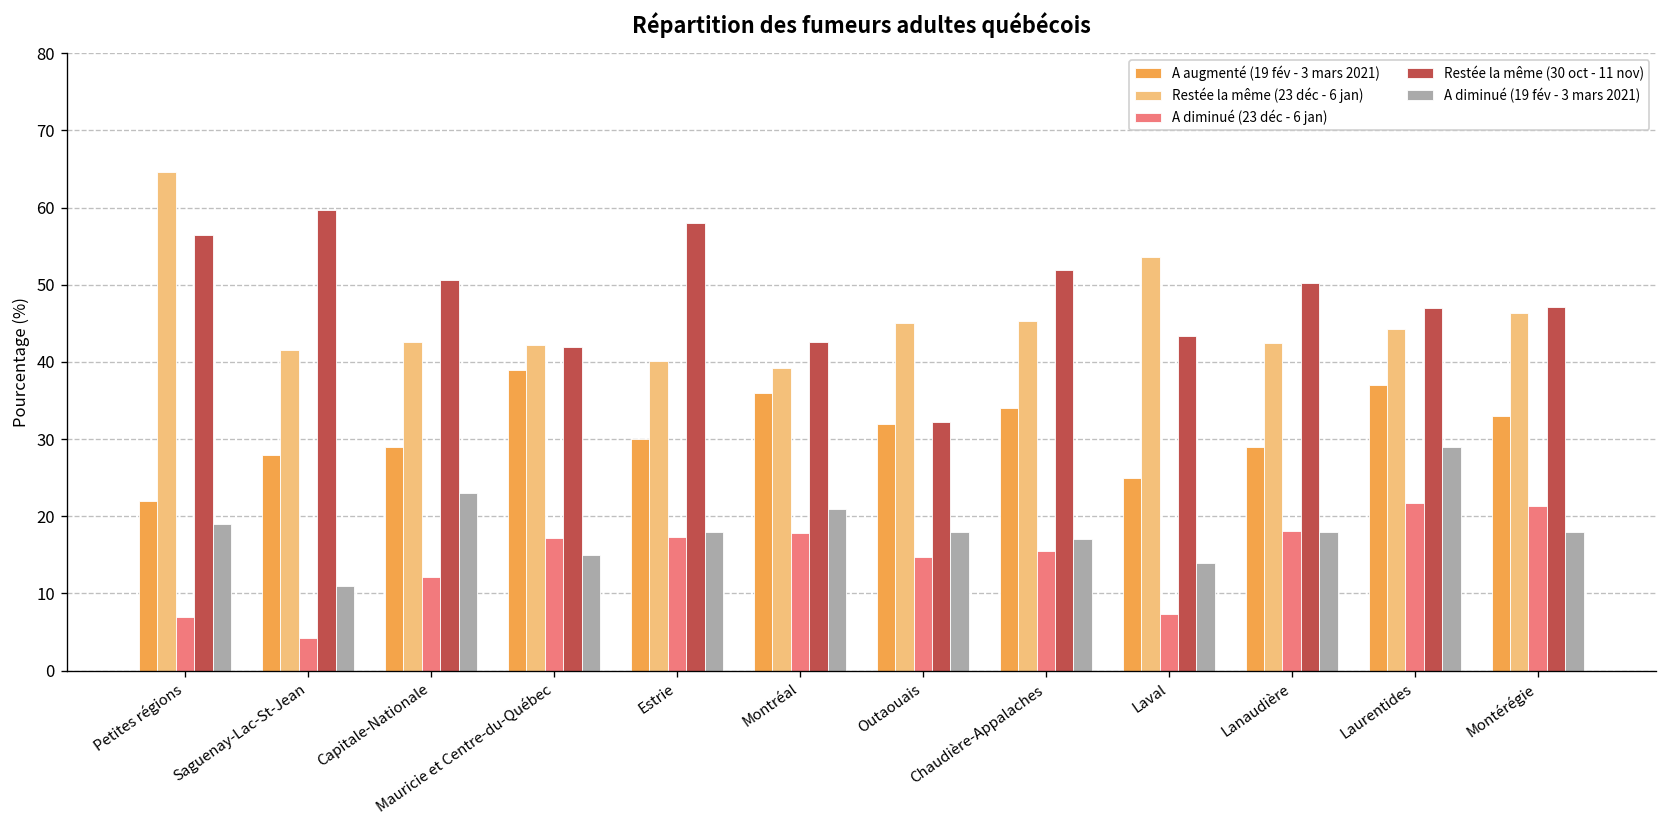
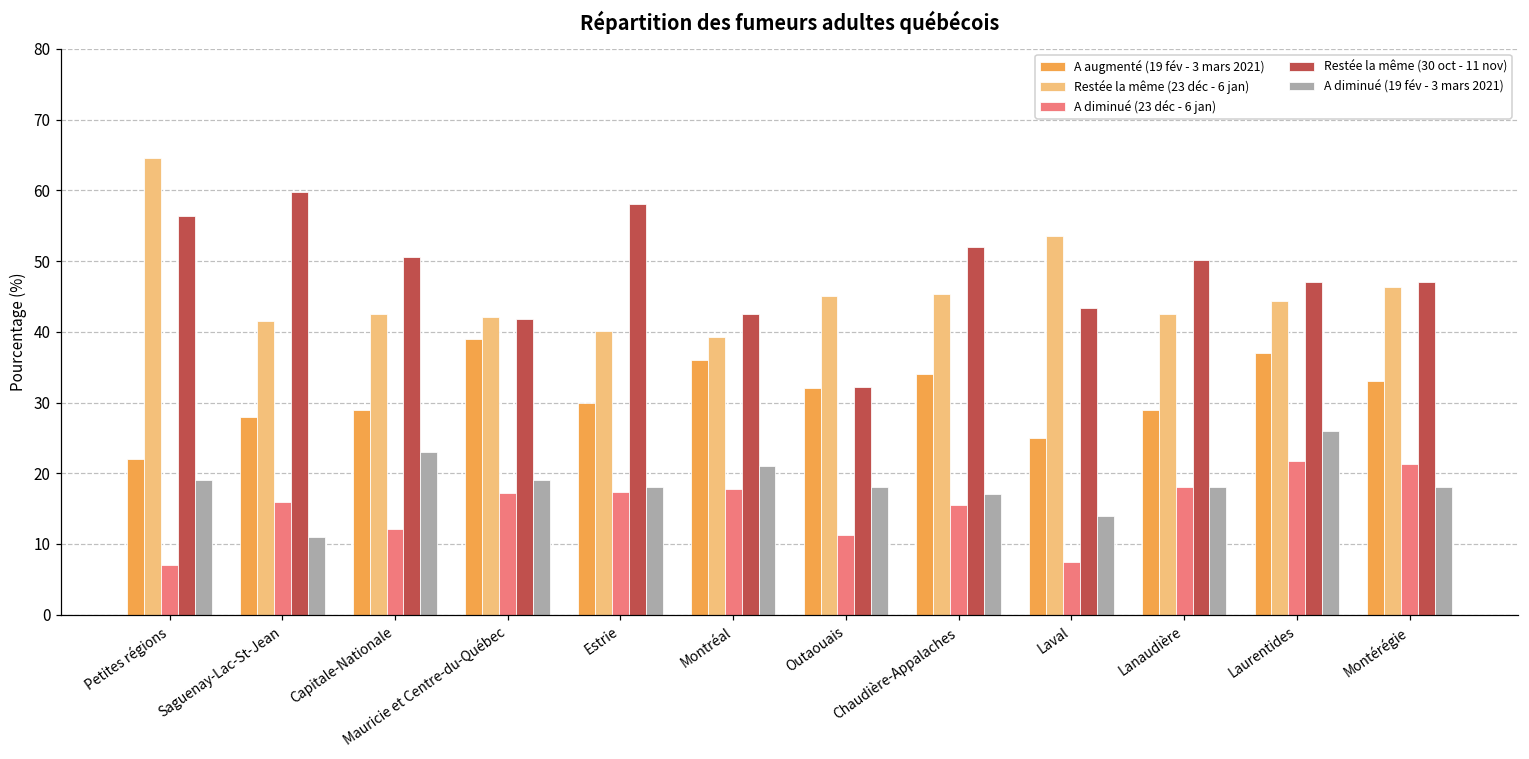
A diminué (23 déc - 6 jan), Saguenay-Lac-St-Jean: 4 -> 16
A diminué (19 fév - 3 mars 2021), Mauricie et Centre-du-Québec: 15 -> 19
A diminué (23 déc - 6 jan), Outaouais: 15 -> 11
A diminué (19 fév - 3 mars 2021), Laurentides: 29 -> 26
